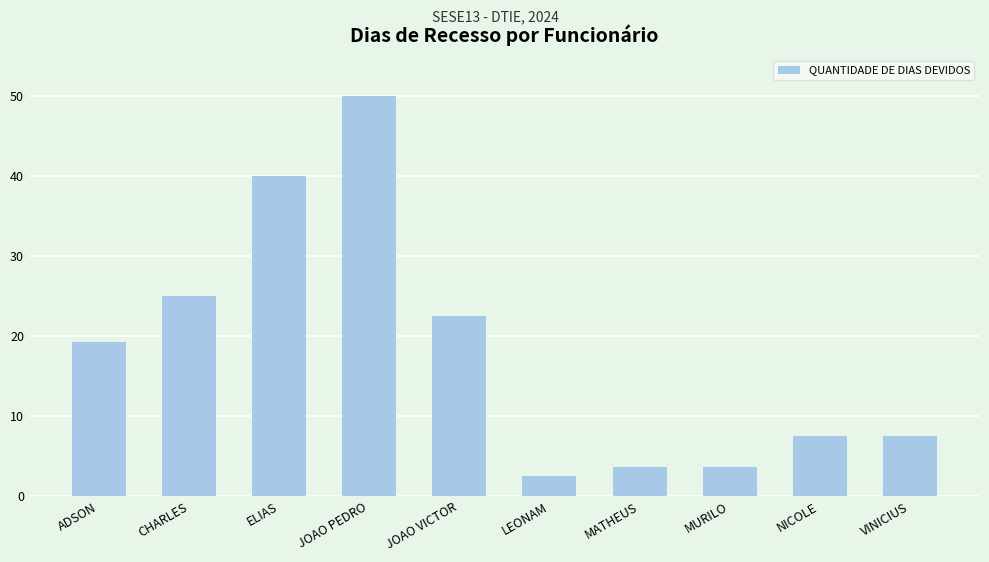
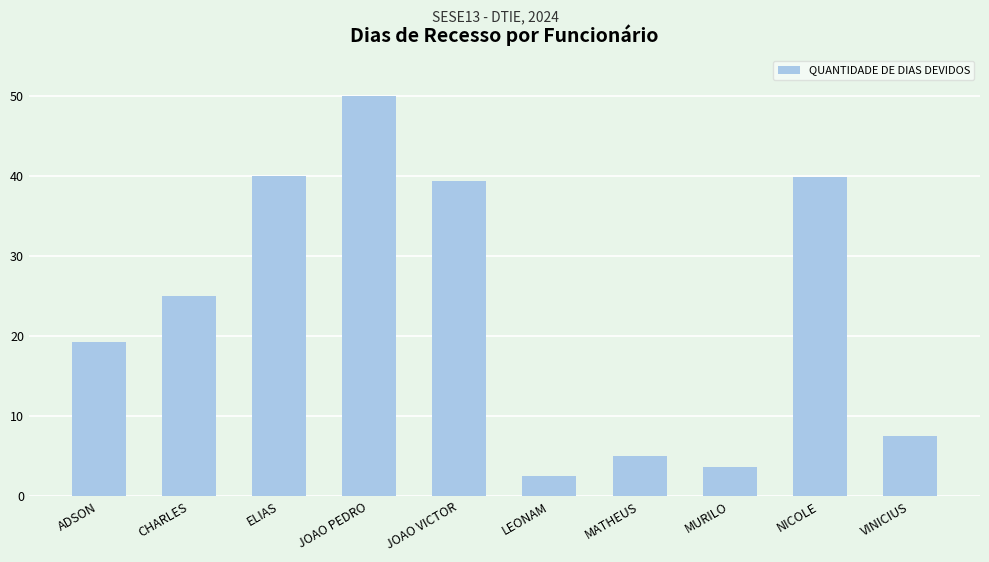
JOAO VICTOR: 23 -> 39
MATHEUS: 4 -> 5
NICOLE: 8 -> 40
